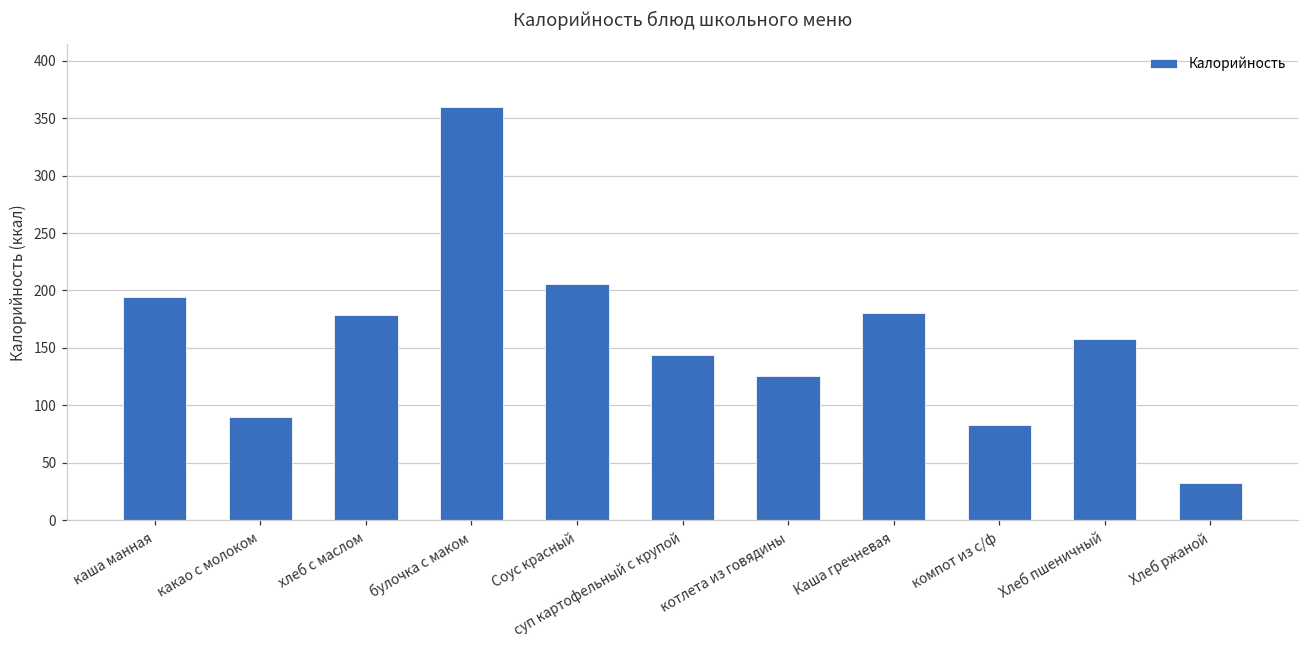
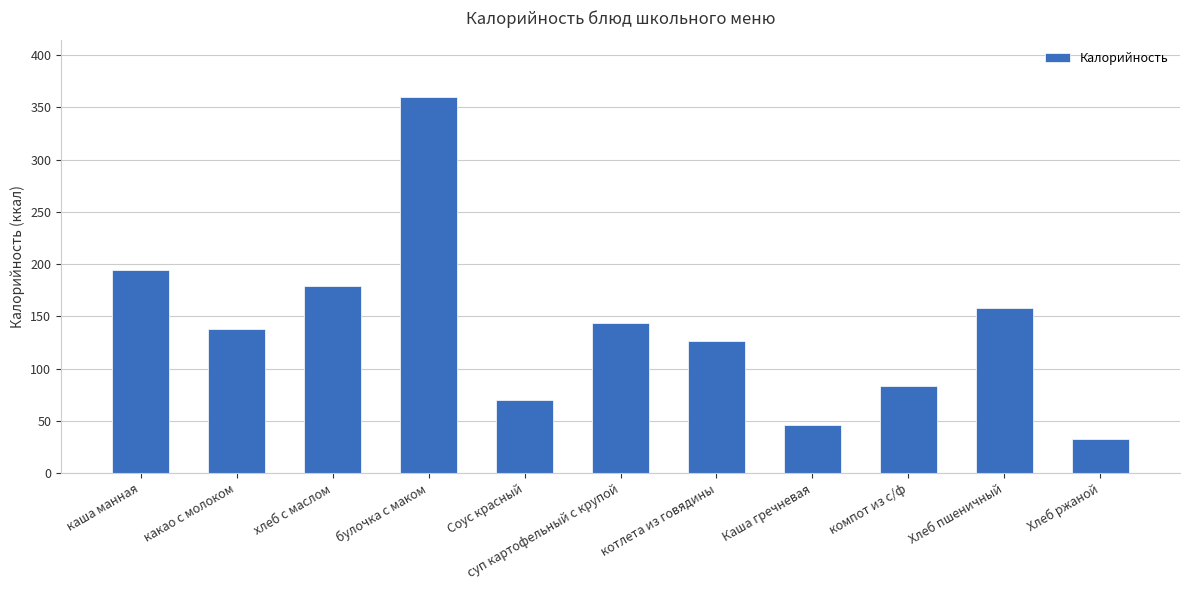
какао с молоком: 90 -> 138
Соус красный: 206 -> 70
Каша гречневая: 180 -> 46
